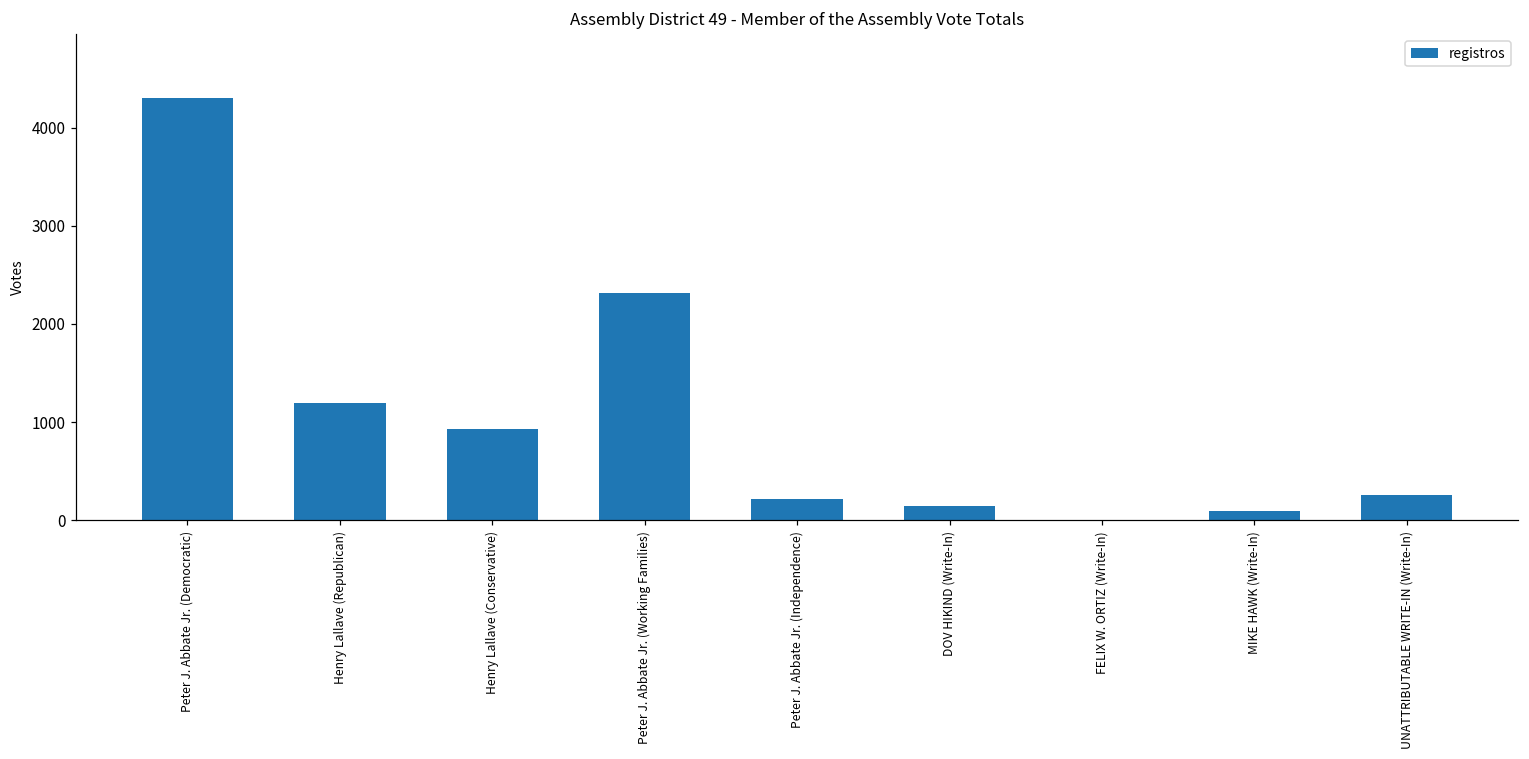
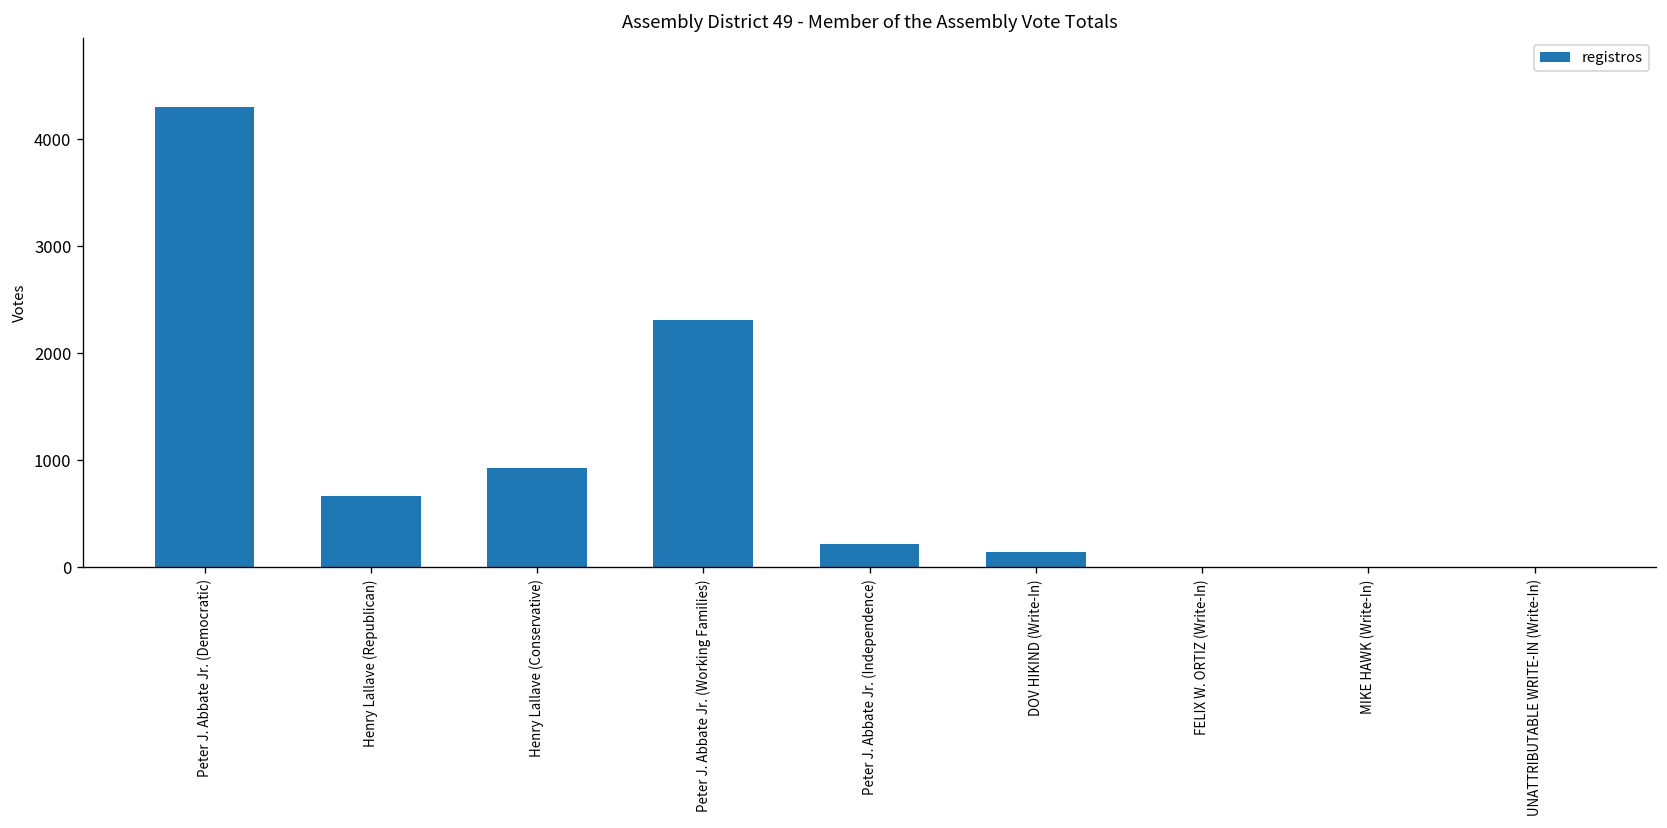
Henry Lallave (Republican): 1200 -> 700
MIKE HAWK (Write-In): 100 -> 0
UNATTRIBUTABLE WRITE-IN (Write-In): 300 -> 0
